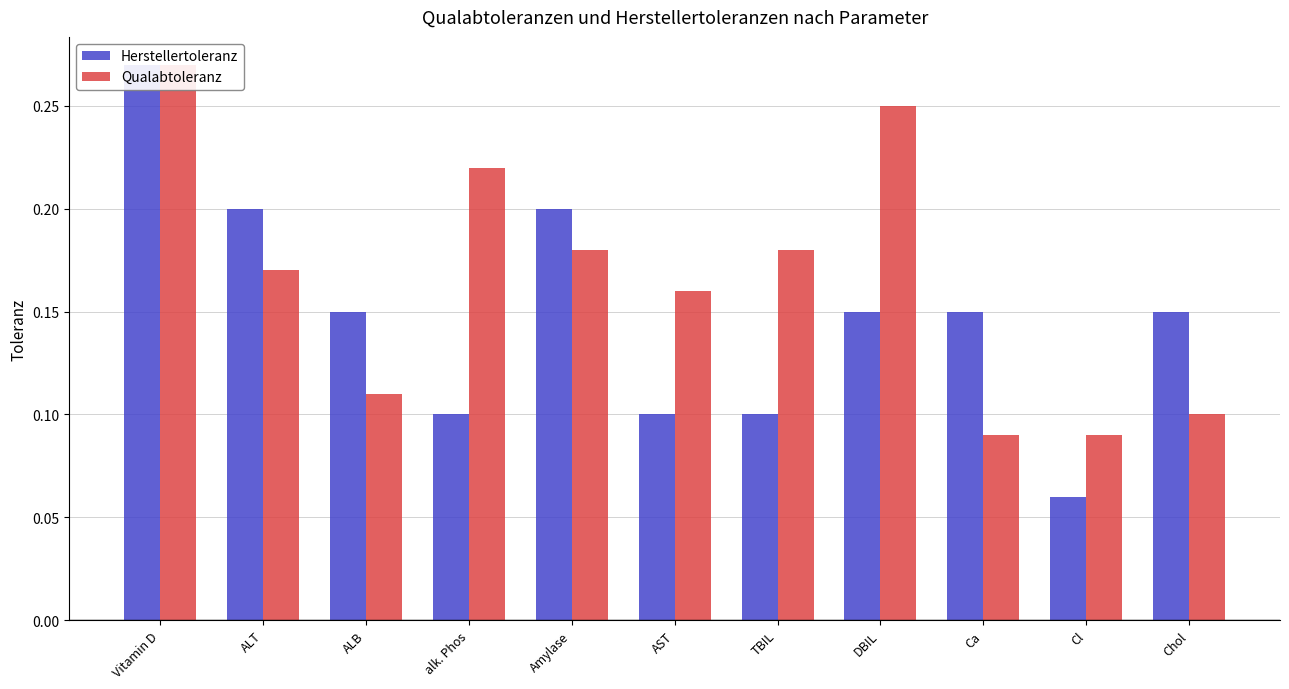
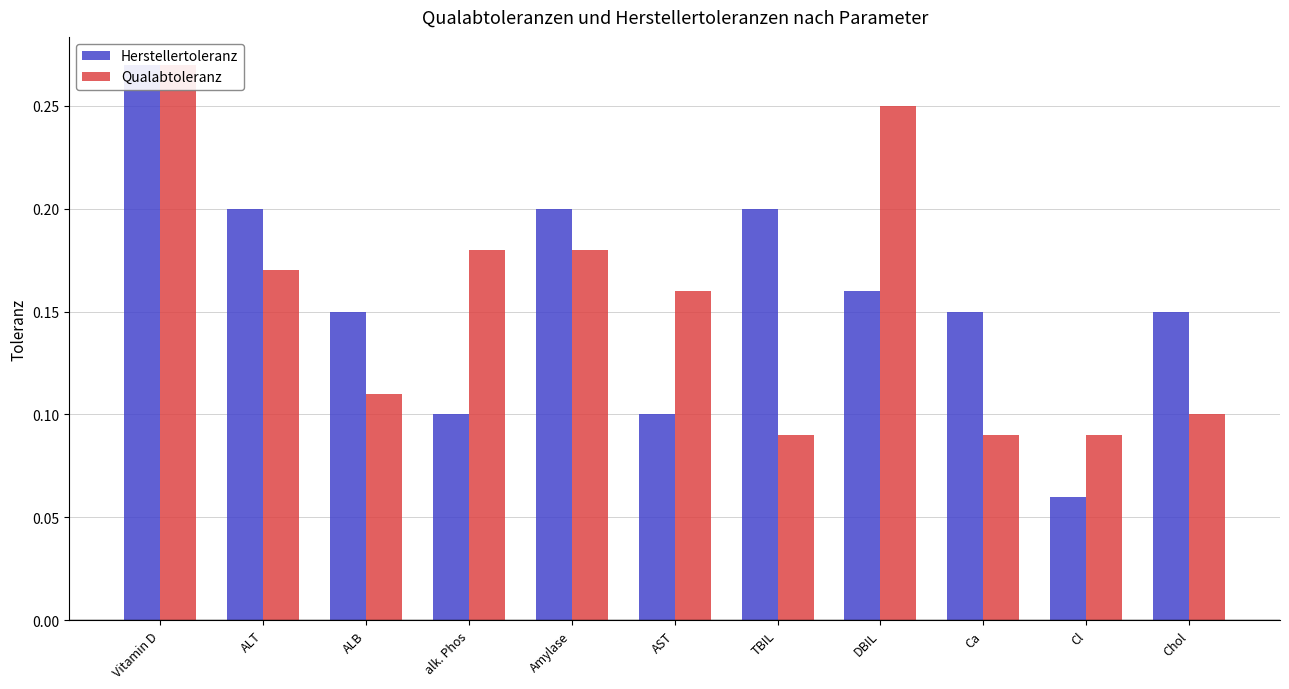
Qualabtoleranz, alk. Phos: 0.22 -> 0.18
Herstellertoleranz, TBIL: 0.1 -> 0.2
Qualabtoleranz, TBIL: 0.18 -> 0.09
Herstellertoleranz, DBIL: 0.15 -> 0.16
